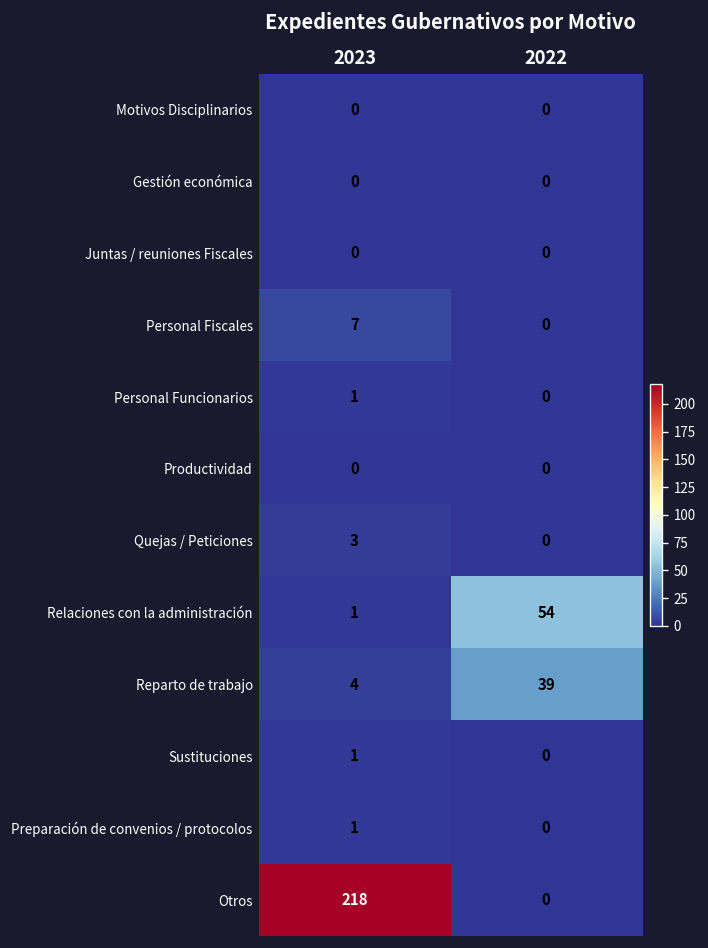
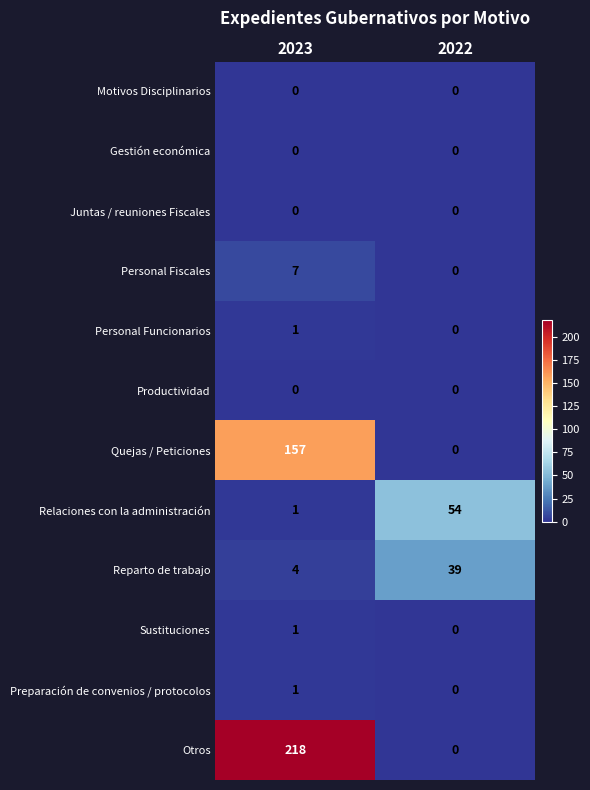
Quejas / Peticiones, 2023: 3 -> 157
